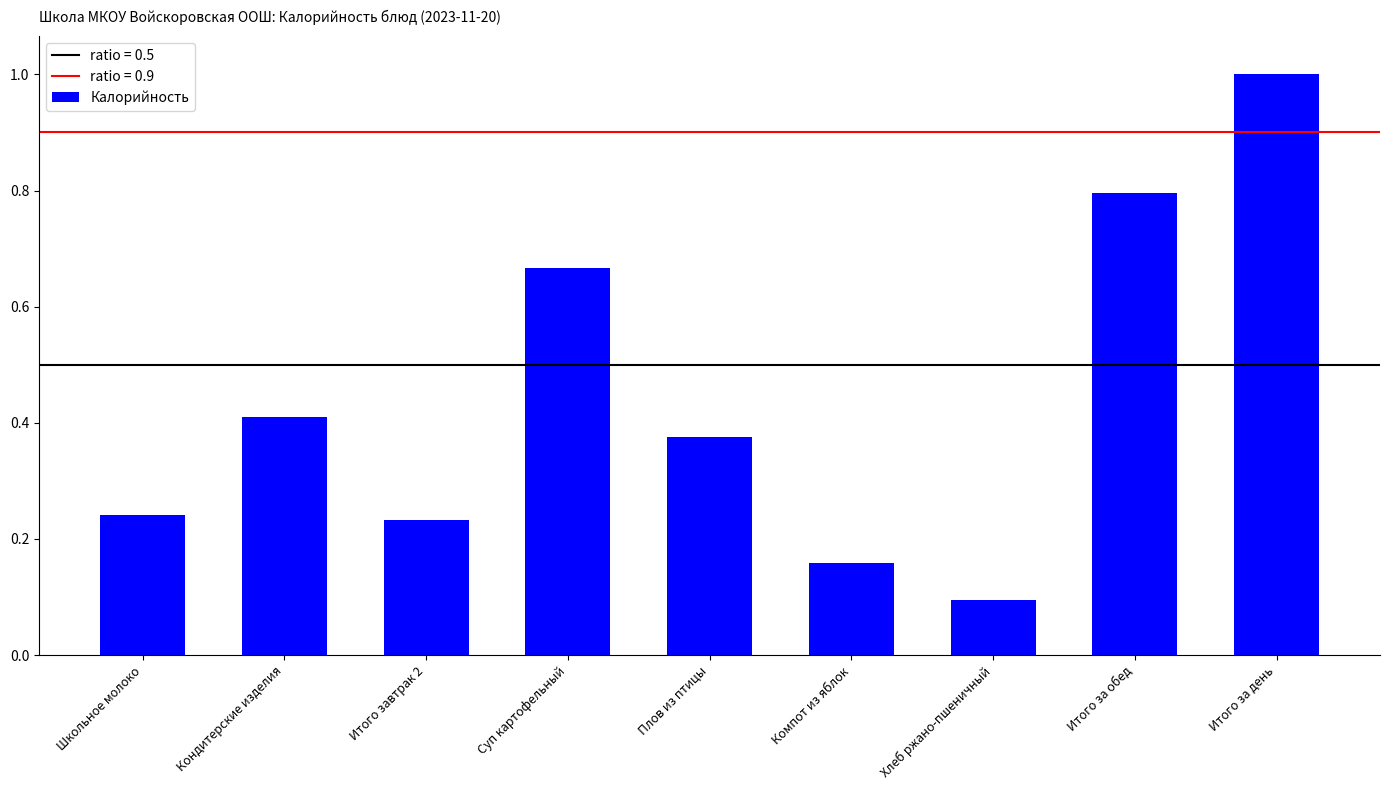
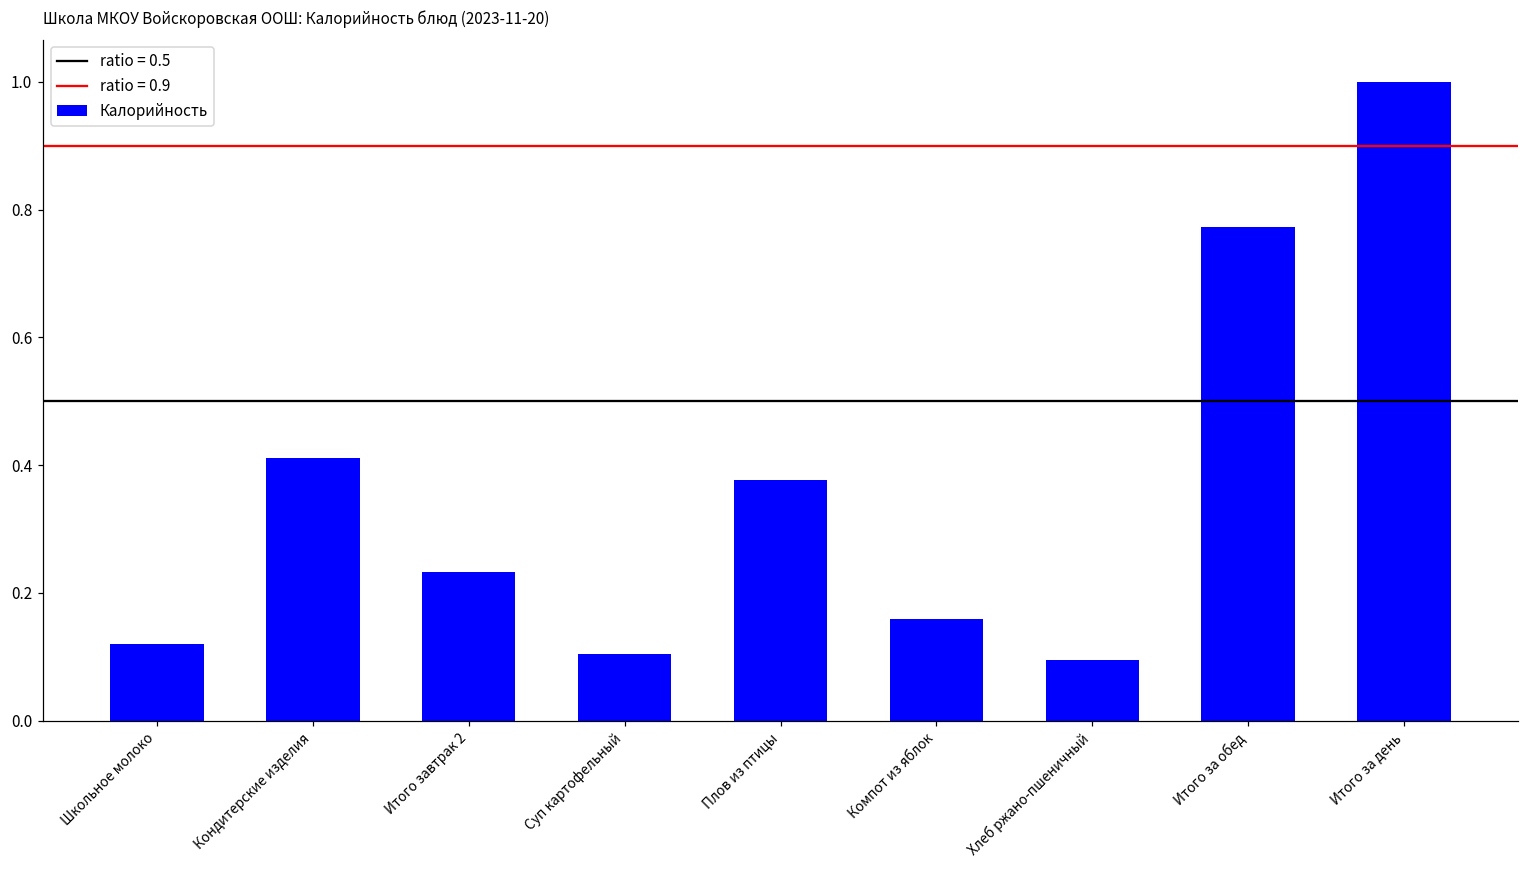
Школьное молоко: 0.24 -> 0.12
Суп картофельный: 0.67 -> 0.10
Итого за обед: 0.80 -> 0.77
